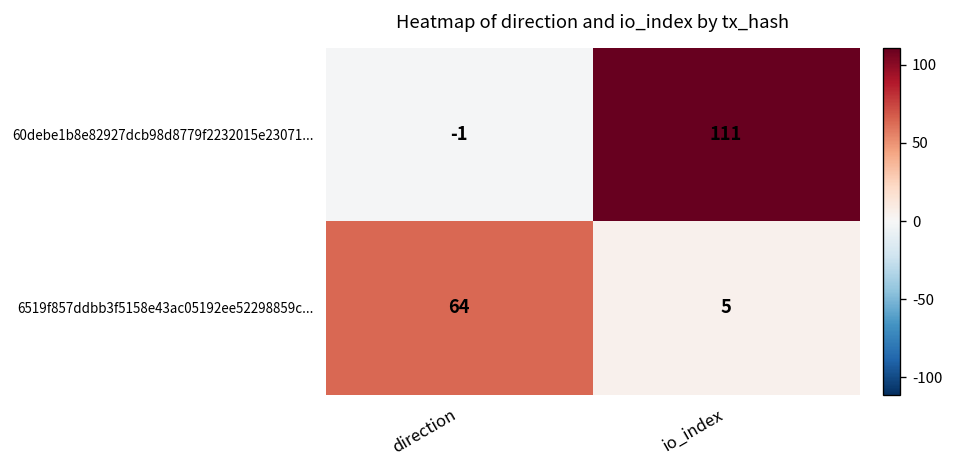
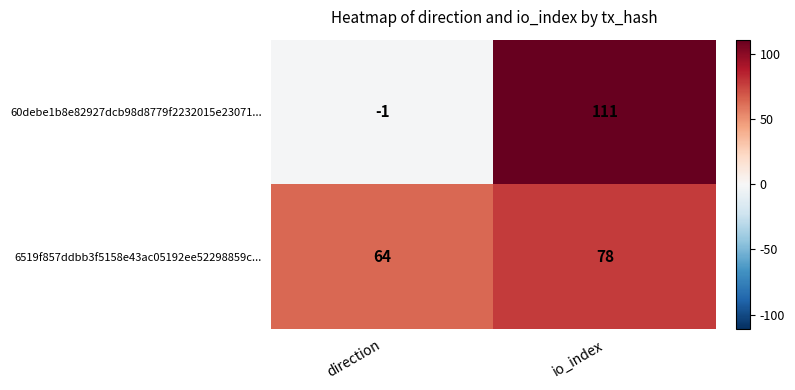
6519f857ddbb3f5158e43ac05192ee52298859c..., io_index: 5 -> 78
